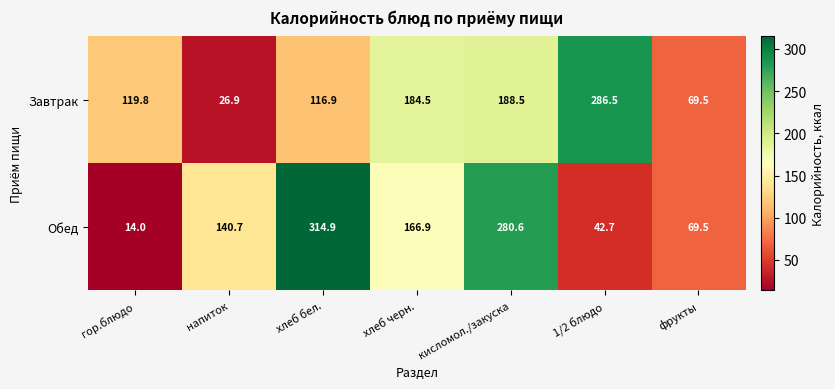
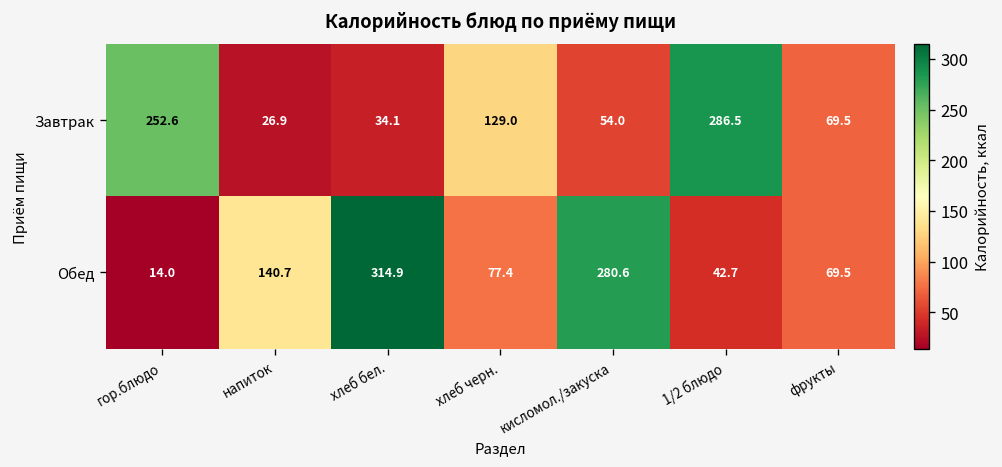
Завтрак, гор.блюдо: 119.8 -> 252.6
Завтрак, хлеб бел.: 116.9 -> 34.1
Завтрак, хлеб черн.: 184.5 -> 129.0
Завтрак, кисломол./закуска: 188.5 -> 54.0
Обед, хлеб черн.: 166.9 -> 77.4
